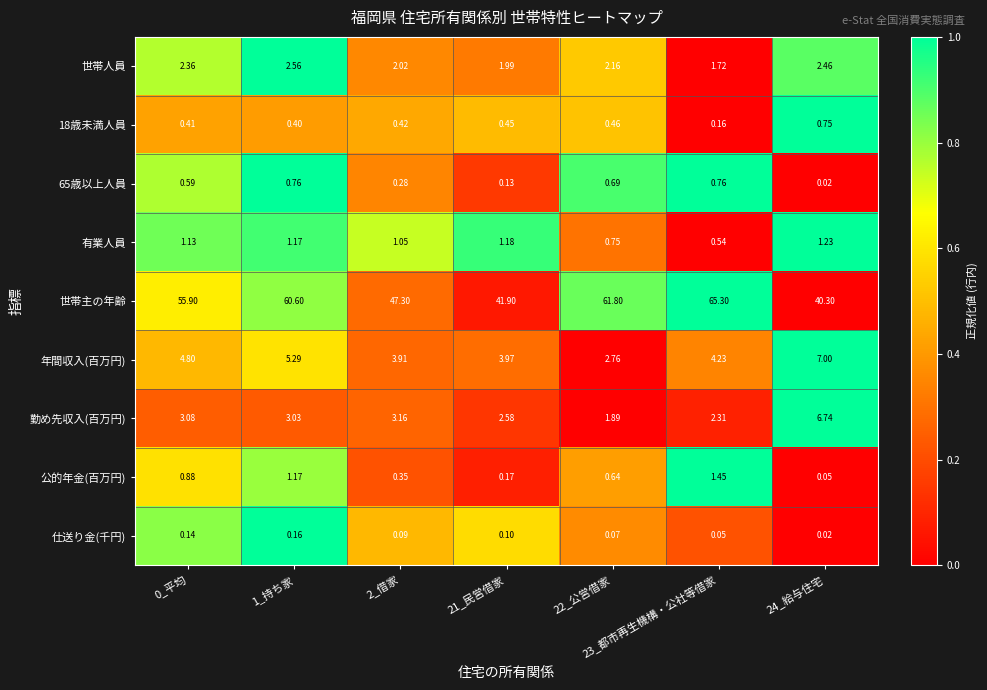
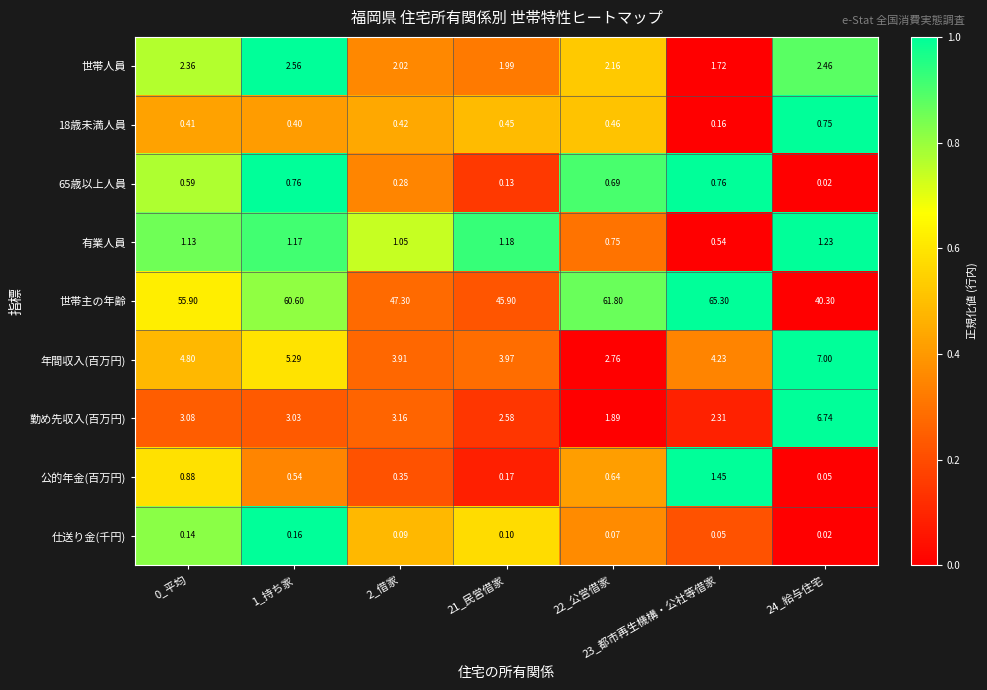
世帯主の年齢, 21_民営借家: 41.90 -> 45.90
公的年金(百万円), 1_持ち家: 1.17 -> 0.54
